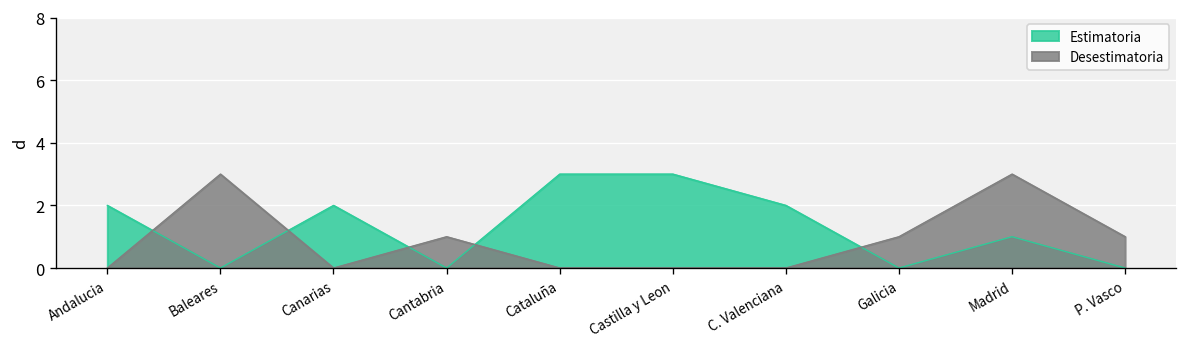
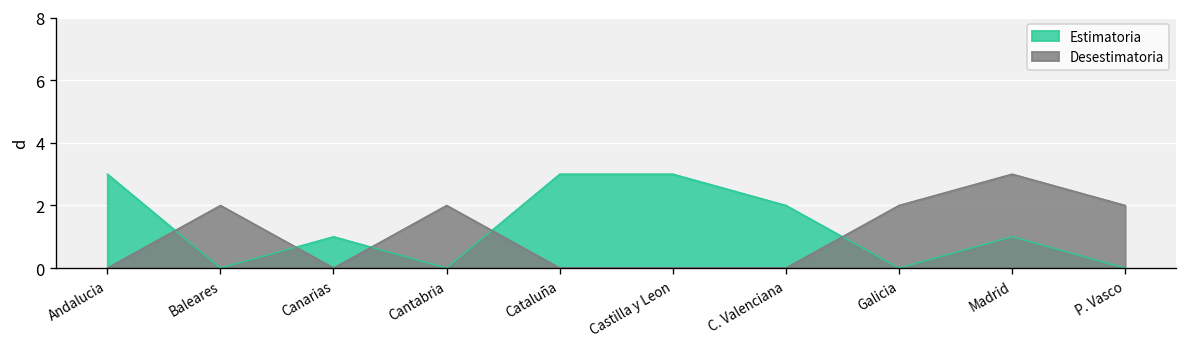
Estimatoria, Andalucia: 2 -> 3
Desestimatoria, Baleares: 3 -> 2
Estimatoria, Canarias: 2 -> 1
Desestimatoria, Cantabria: 1 -> 2
Desestimatoria, Galicia: 1 -> 2
Desestimatoria, P. Vasco: 1 -> 2
